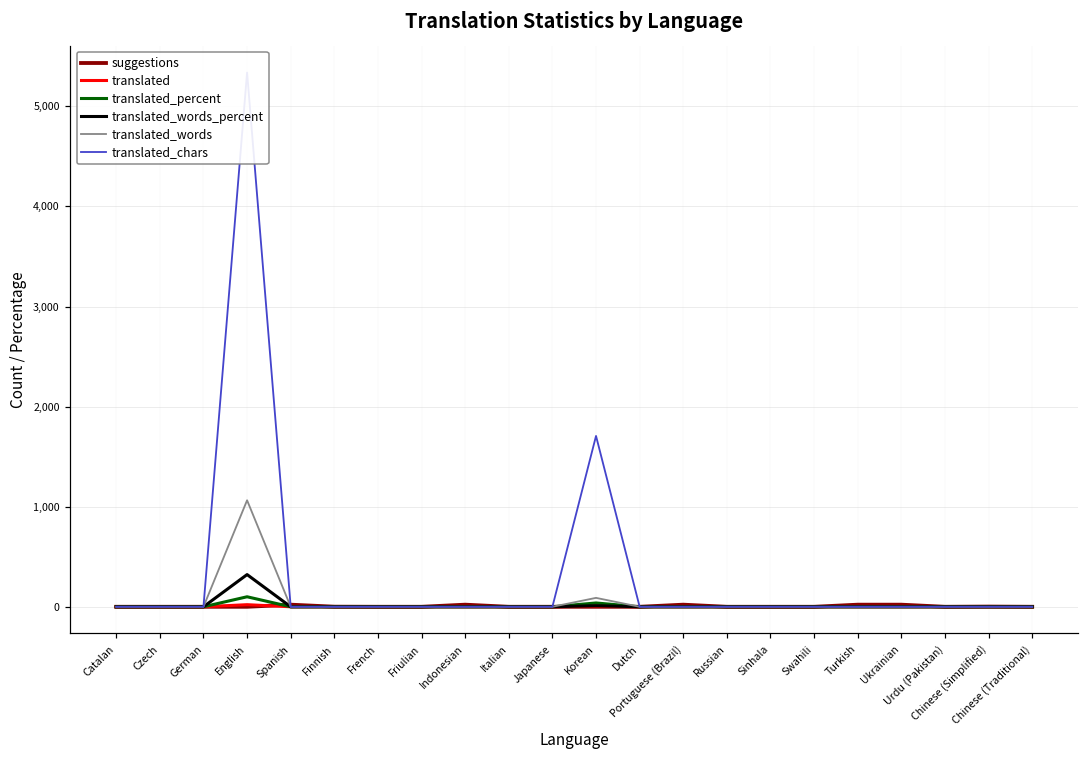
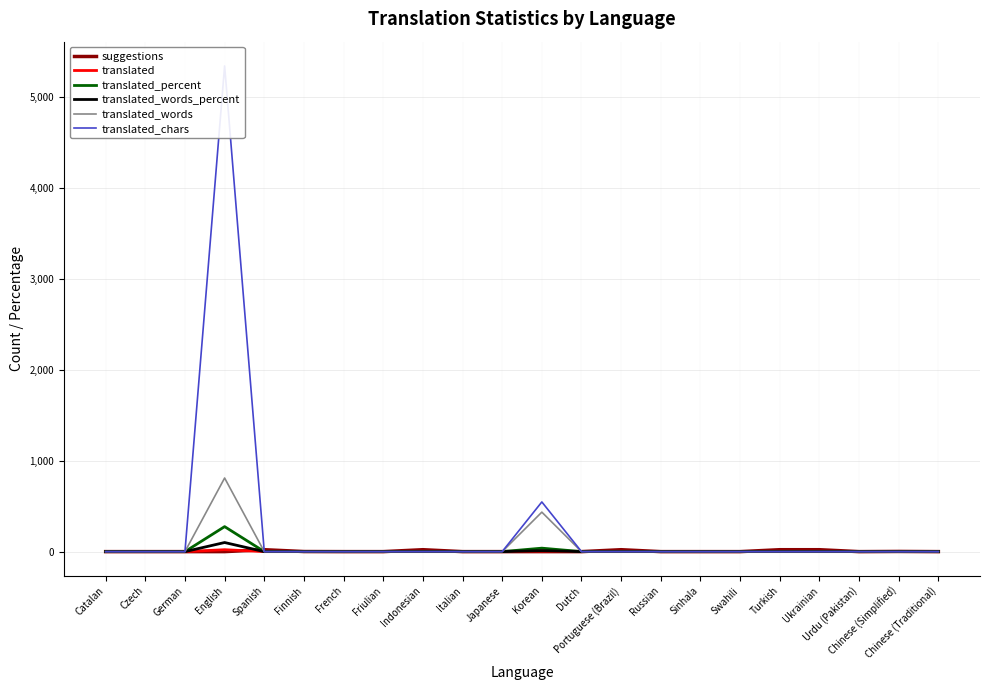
translated_percent, English: 100 -> 300
translated_words_percent, English: 300 -> 100
translated_words, English: 1,100 -> 800
translated_words, Korean: 100 -> 400
translated_chars, Korean: 1,700 -> 500
